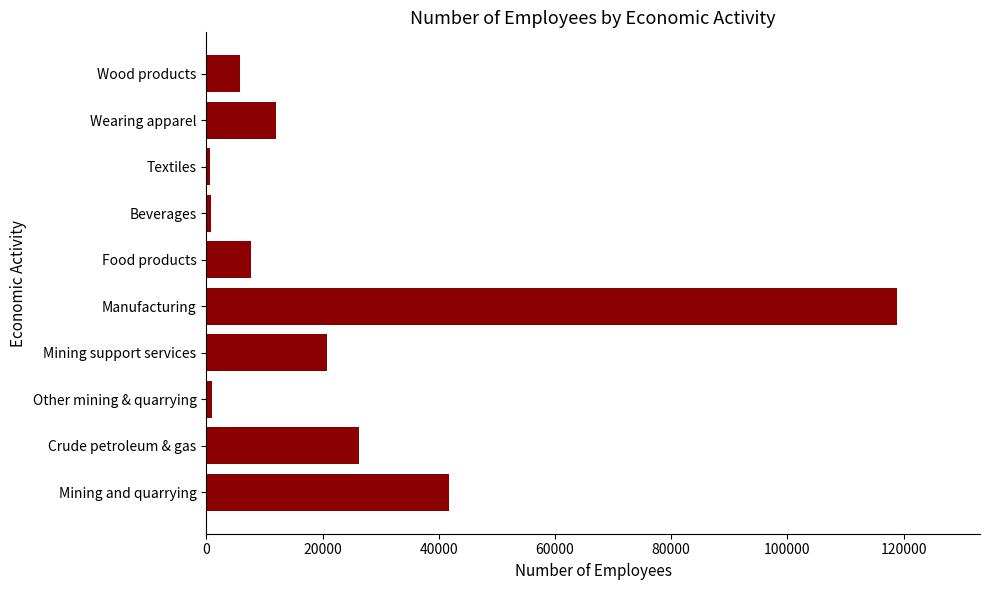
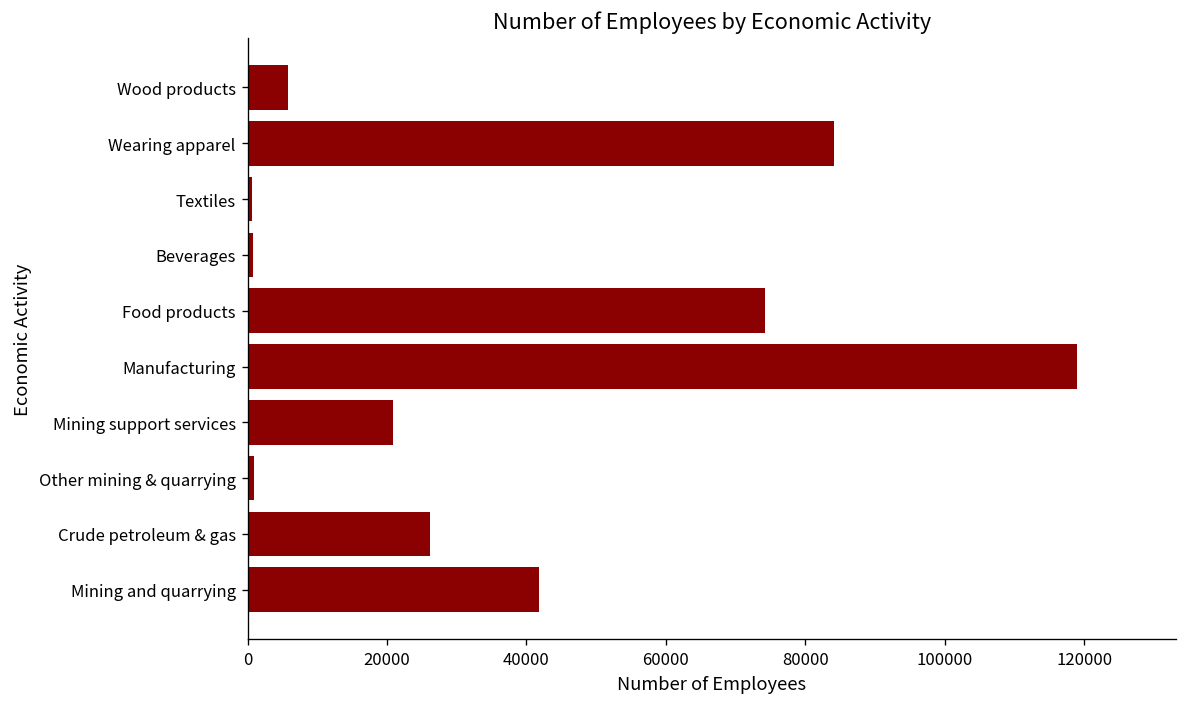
Wearing apparel: 12000 -> 84000
Food products: 8000 -> 74000
